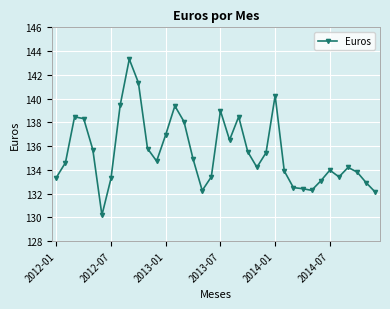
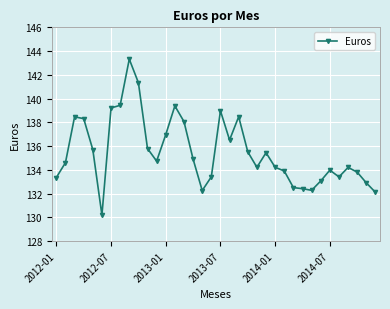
2012-07: 133.3 -> 139.2
2014-01: 140.3 -> 134.2
